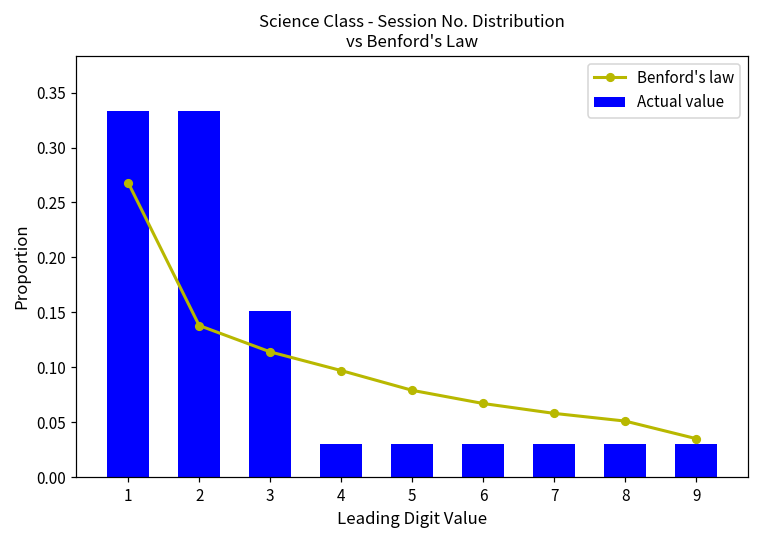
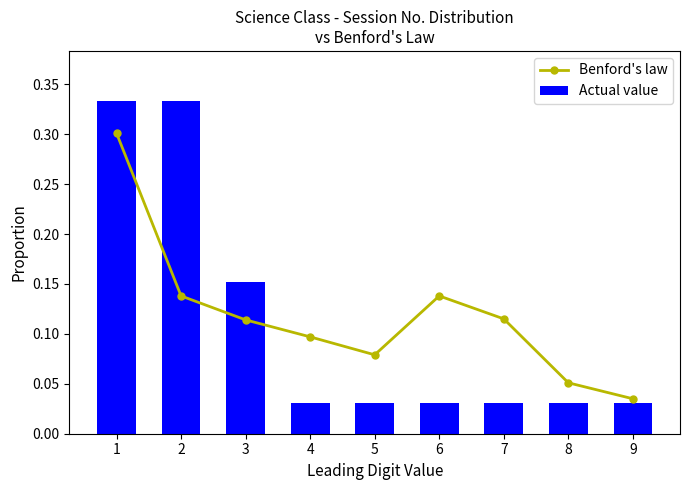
Benford's law, 1: 0.27 -> 0.30
Benford's law, 6: 0.07 -> 0.14
Benford's law, 7: 0.06 -> 0.12
